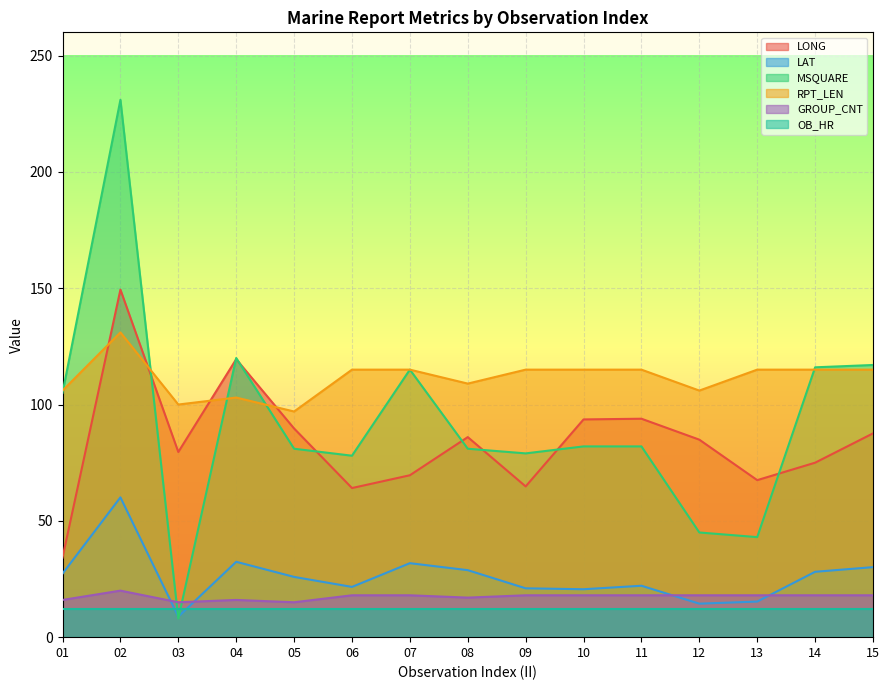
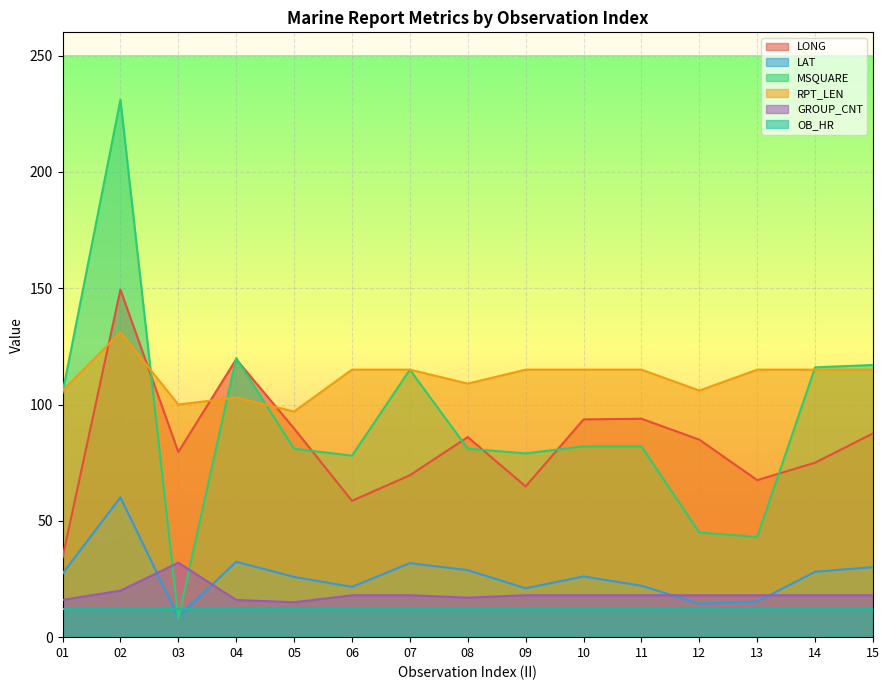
GROUP_CNT, 03: 15 -> 32
LONG, 06: 64 -> 59
LAT, 10: 21 -> 26
